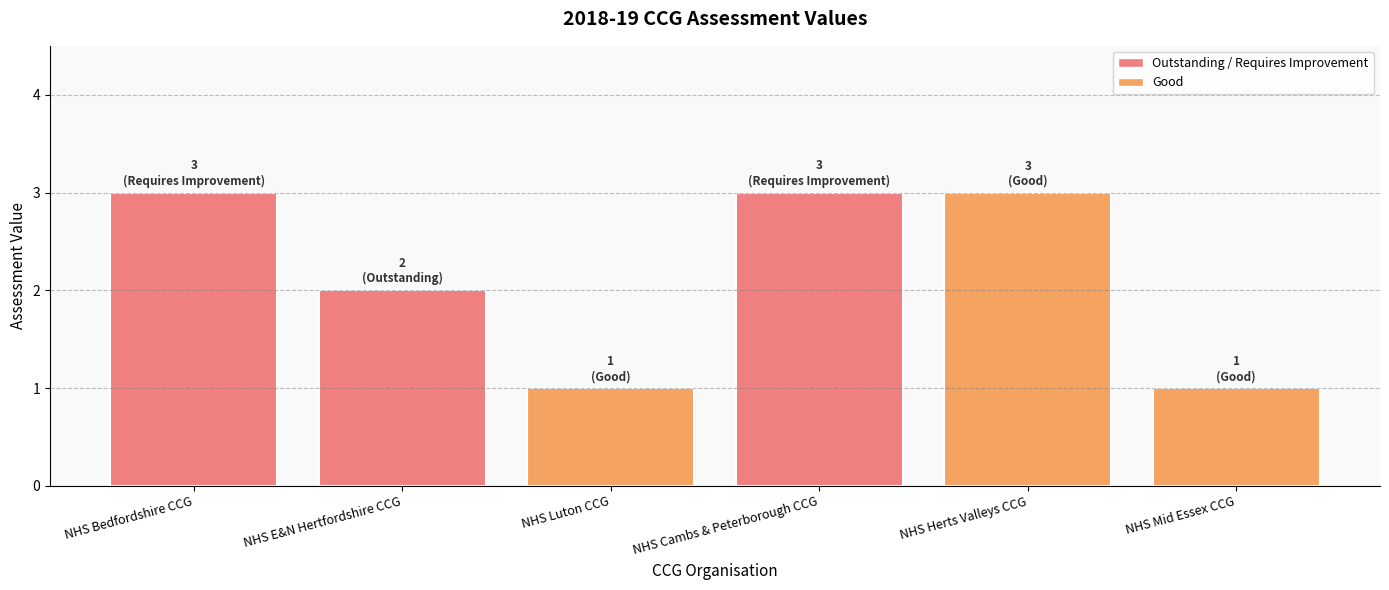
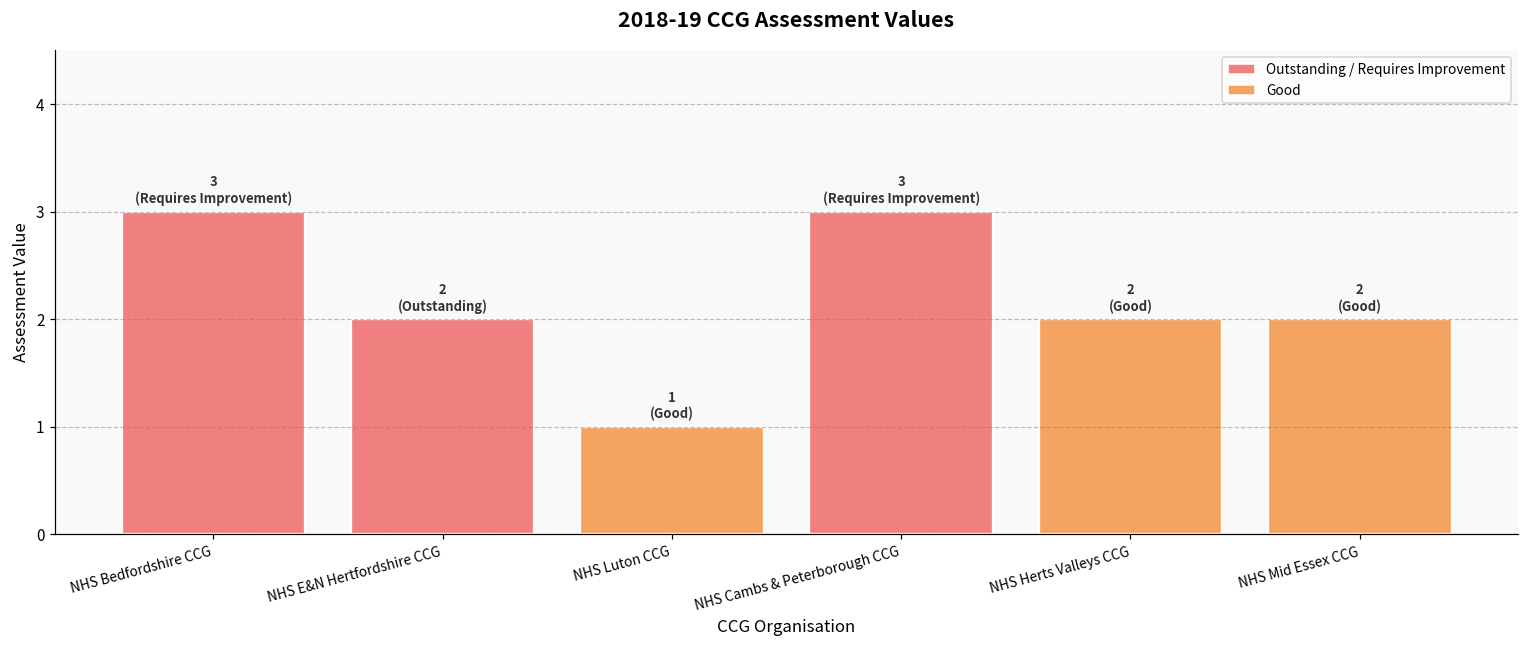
NHS Herts Valleys CCG: 3 -> 2
NHS Mid Essex CCG: 1 -> 2
